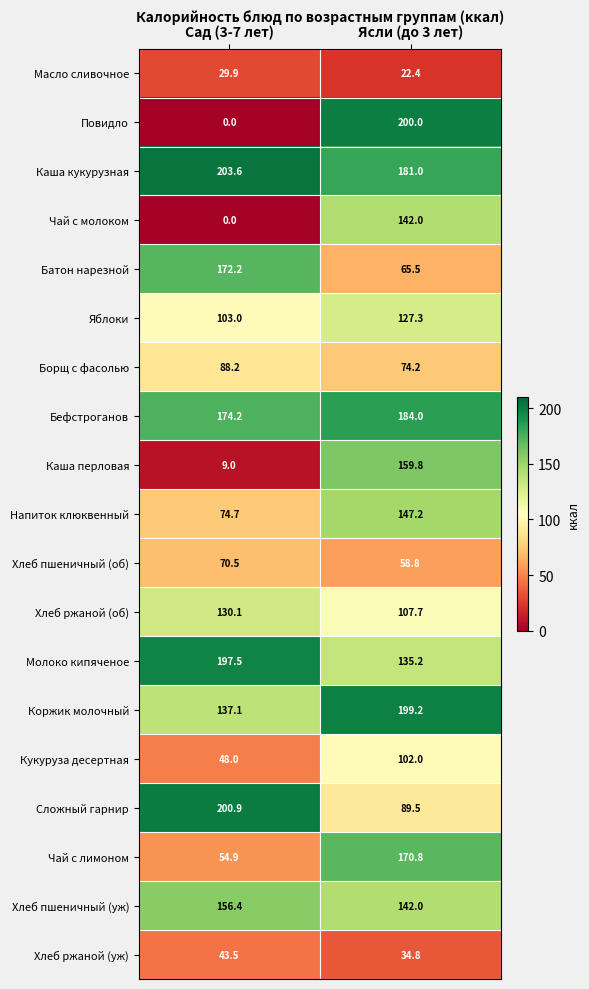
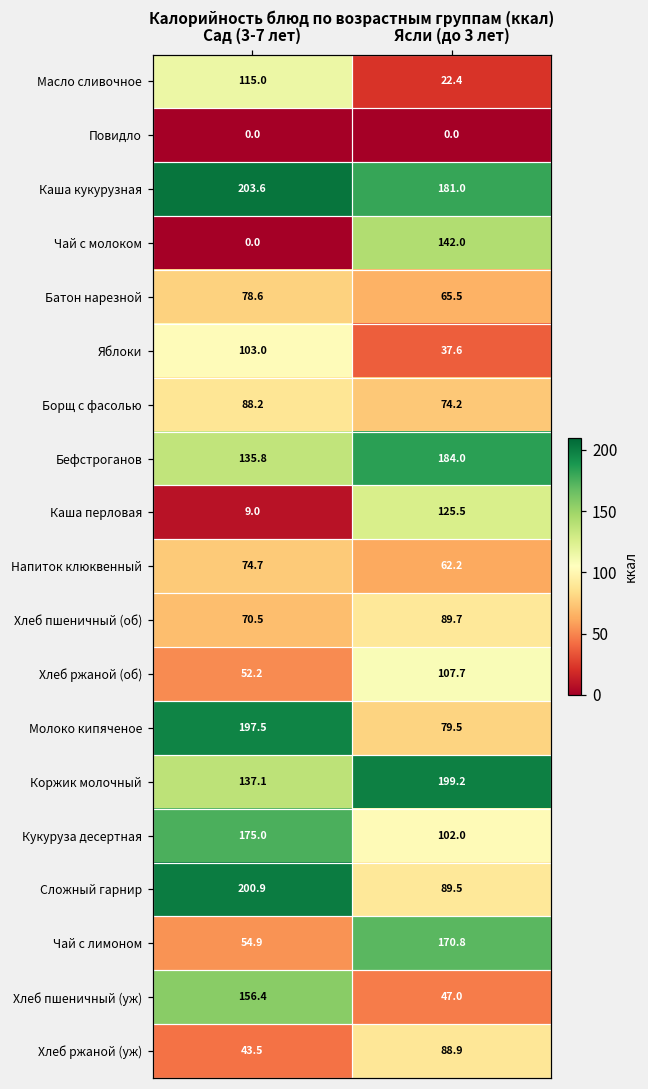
Масло сливочное, Сад (3-7 лет): 29.9 -> 115.0
Повидло, Ясли (до 3 лет): 200.0 -> 0.0
Батон нарезной, Сад (3-7 лет): 172.2 -> 78.6
Яблоки, Ясли (до 3 лет): 127.3 -> 37.6
Бефстроганов, Сад (3-7 лет): 174.2 -> 135.8
Каша перловая, Ясли (до 3 лет): 159.8 -> 125.5
Напиток клюквенный, Ясли (до 3 лет): 147.2 -> 62.2
Хлеб пшеничный (об), Ясли (до 3 лет): 58.8 -> 89.7
Хлеб ржаной (об), Сад (3-7 лет): 130.1 -> 52.2
Молоко кипяченое, Ясли (до 3 лет): 135.2 -> 79.5
Кукуруза десертная, Сад (3-7 лет): 48.0 -> 175.0
Хлеб пшеничный (уж), Ясли (до 3 лет): 142.0 -> 47.0
Хлеб ржаной (уж), Ясли (до 3 лет): 34.8 -> 88.9
